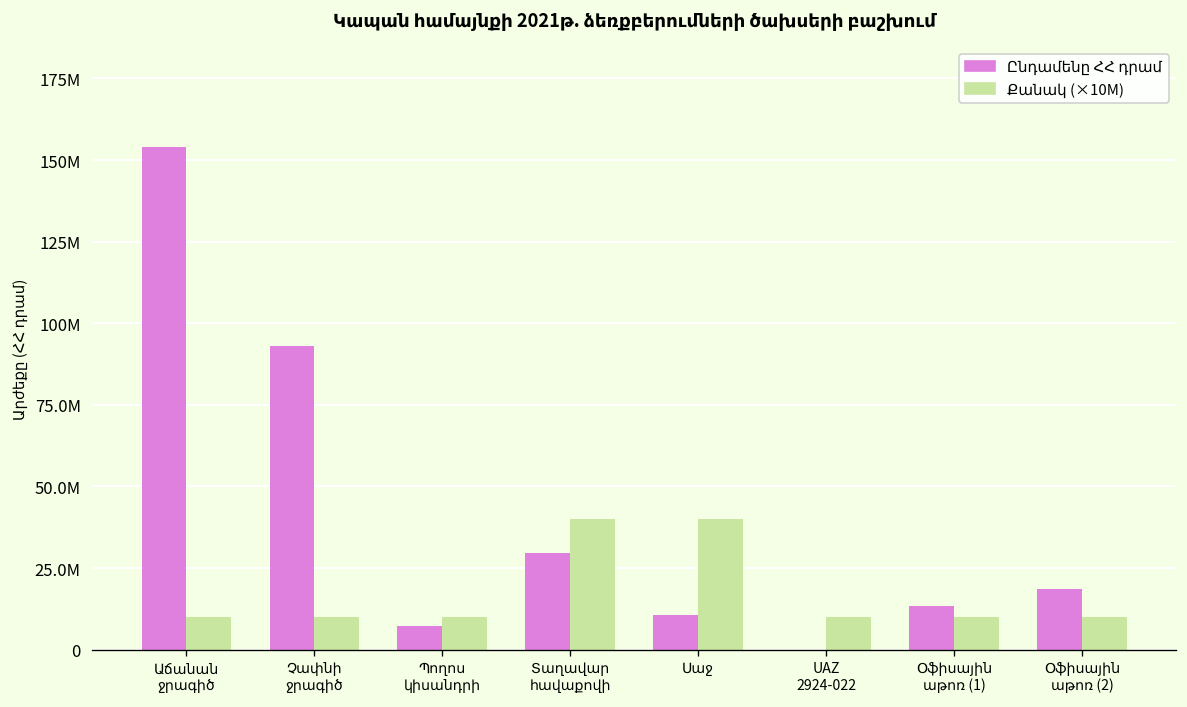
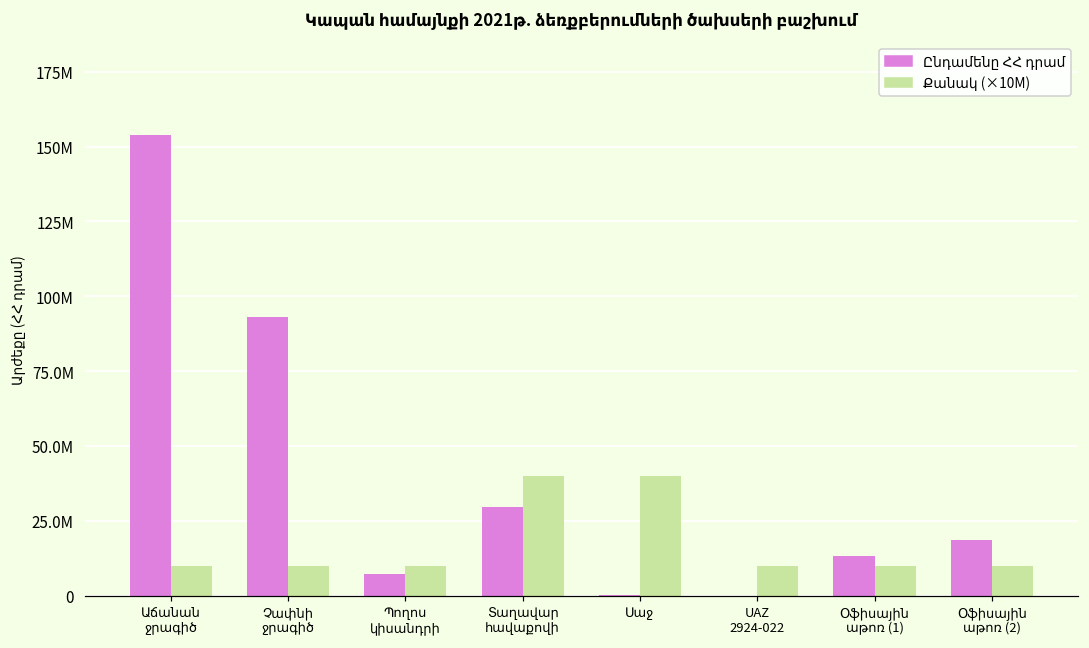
Ընդամենը ՀՀ դրամ, Սաջ: 11000000 -> 0
